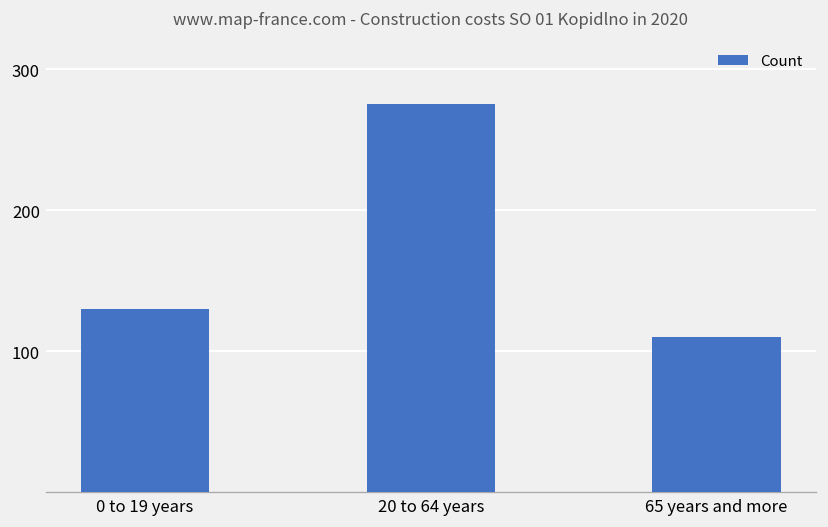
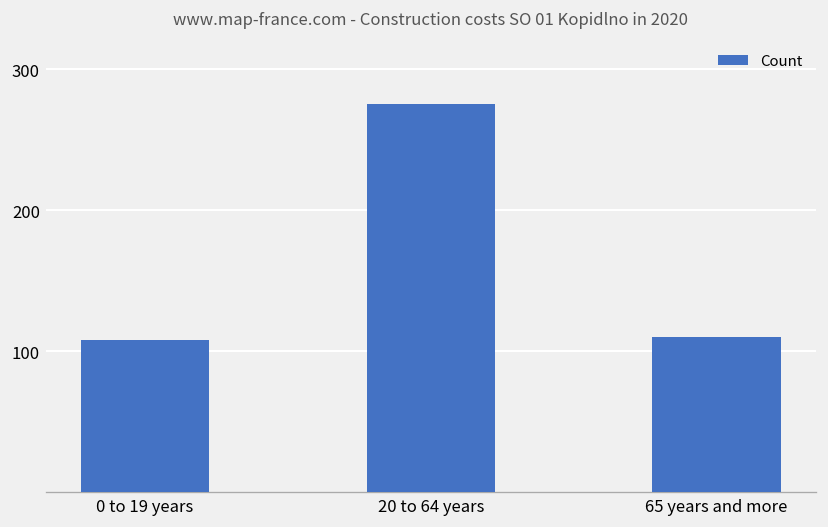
0 to 19 years: 130 -> 108
